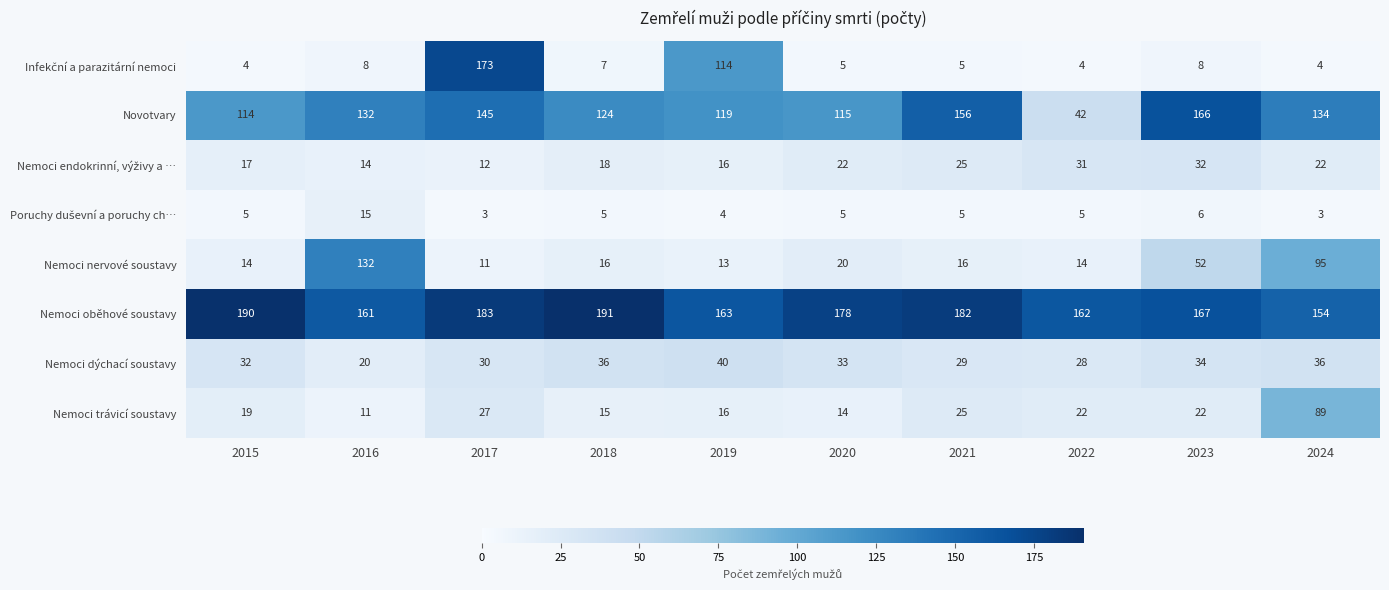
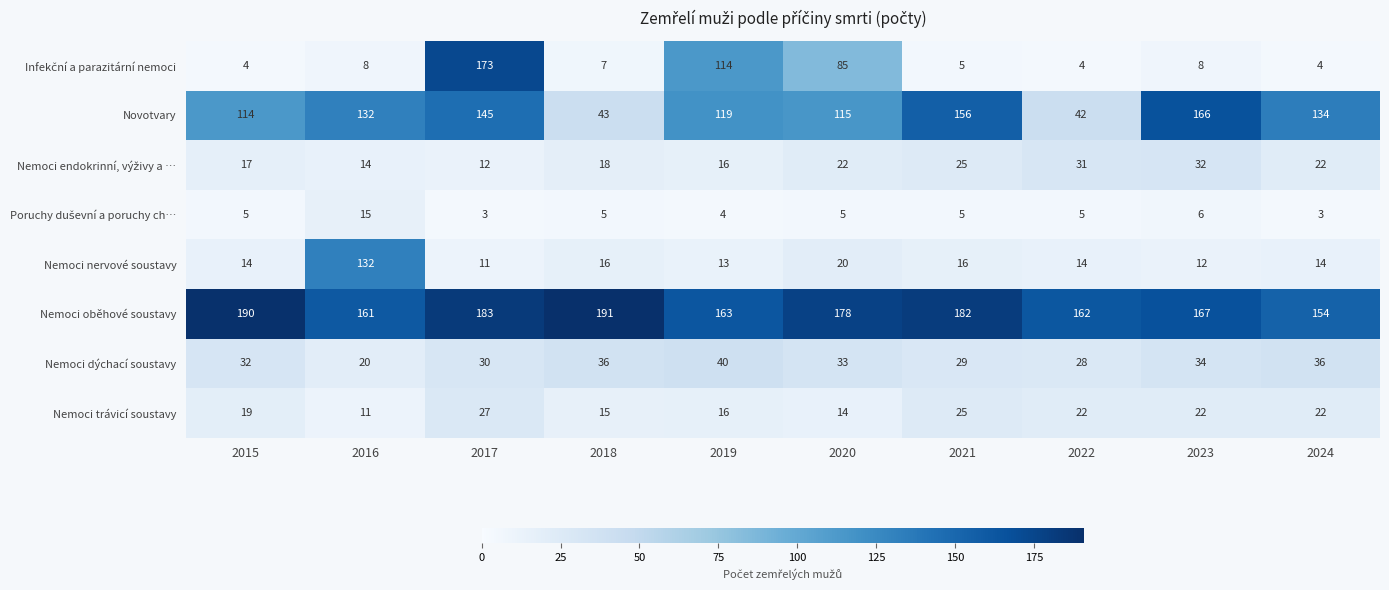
Infekční a parazitární nemoci, 2020: 5 -> 85
Novotvary, 2018: 124 -> 43
Nemoci nervové soustavy, 2023: 52 -> 12
Nemoci nervové soustavy, 2024: 95 -> 14
Nemoci trávicí soustavy, 2024: 89 -> 22
